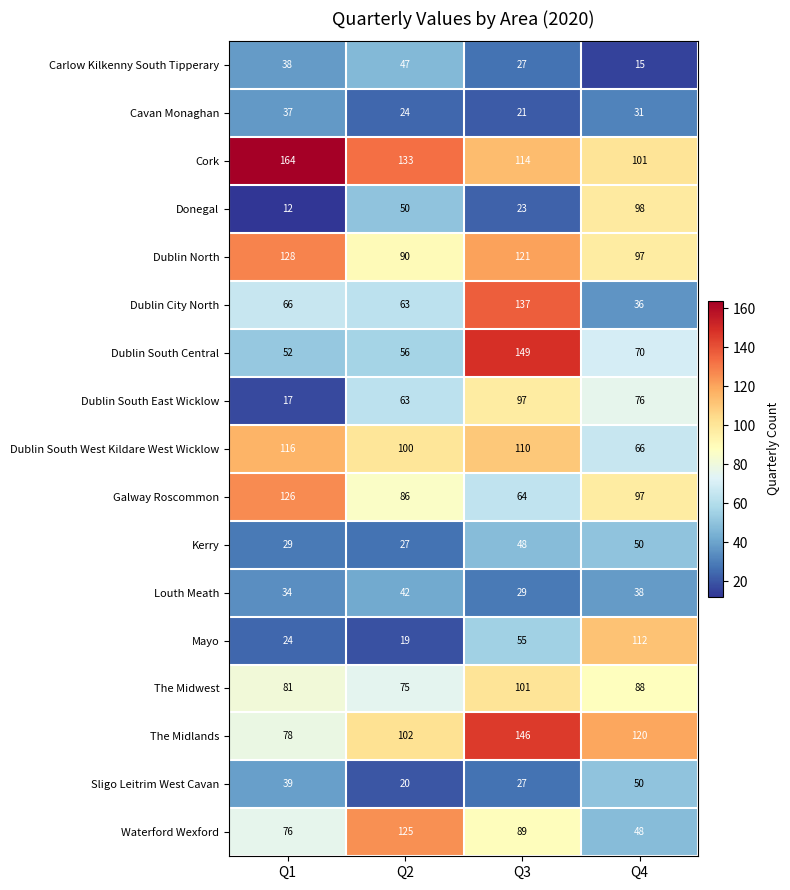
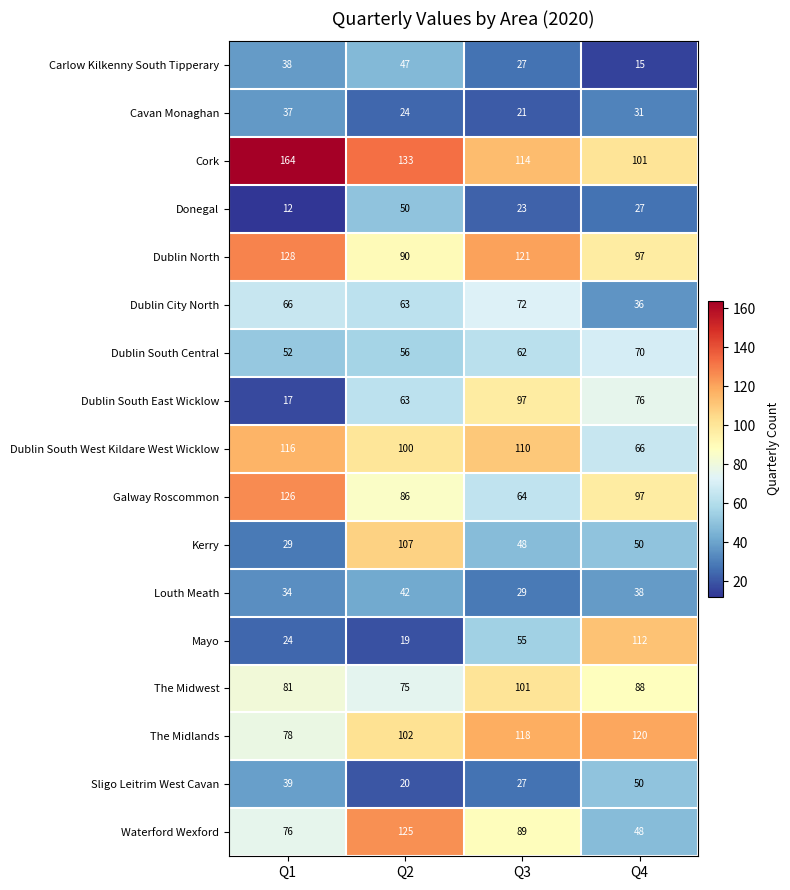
Donegal, Q4: 98 -> 27
Dublin City North, Q3: 137 -> 72
Dublin South Central, Q3: 149 -> 62
Kerry, Q2: 27 -> 107
The Midlands, Q3: 146 -> 118
